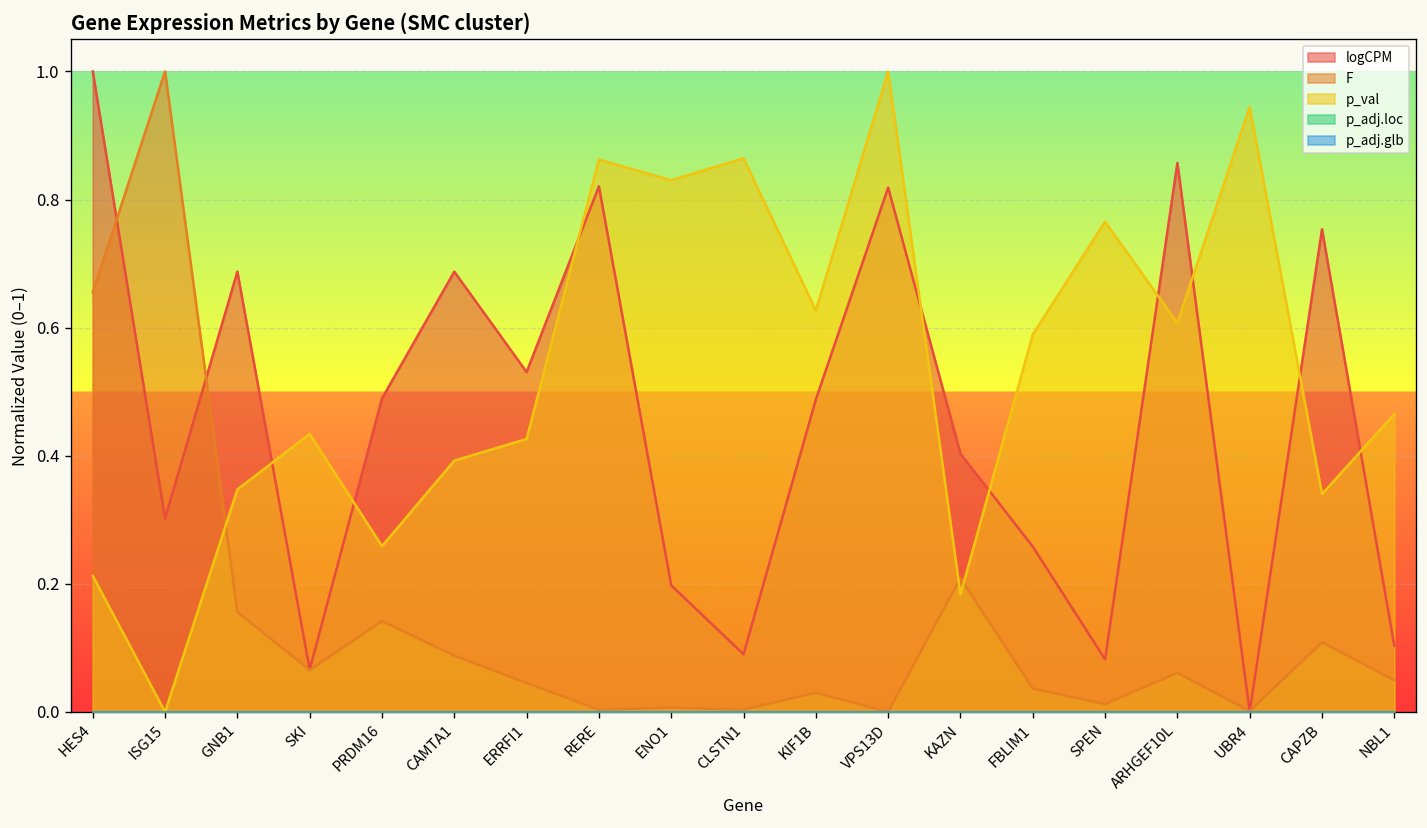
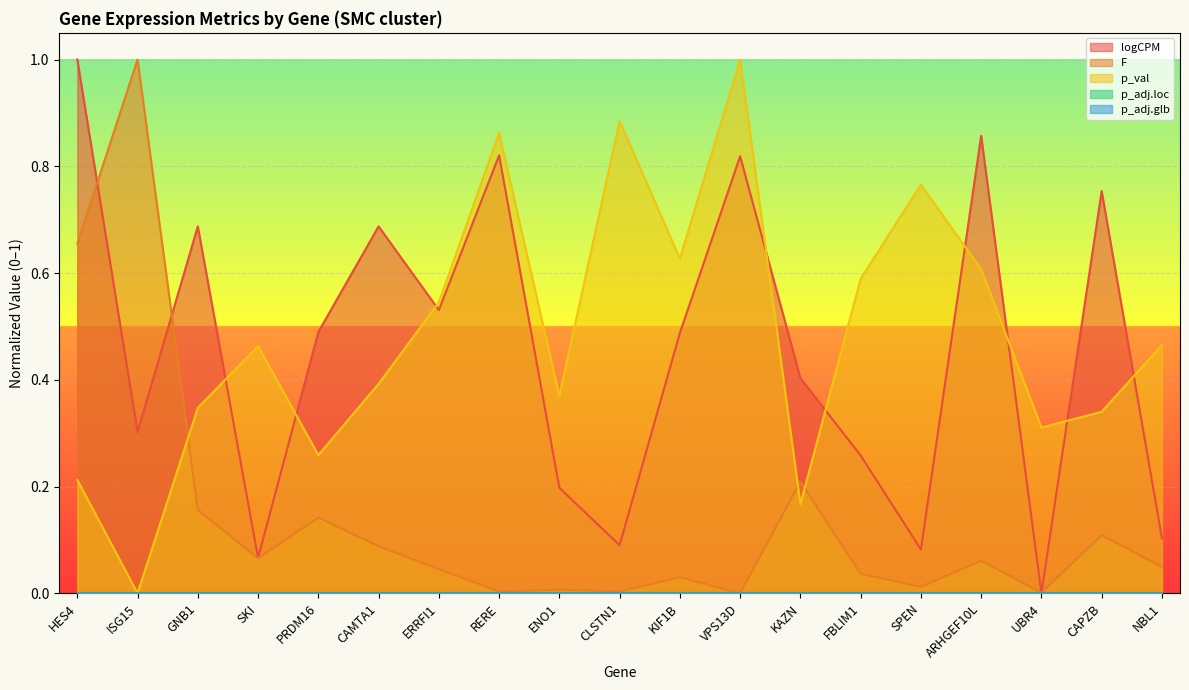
p_val, SKI: 0.43 -> 0.46
p_val, ERRFI1: 0.43 -> 0.55
p_val, ENO1: 0.83 -> 0.37
p_val, CLSTN1: 0.86 -> 0.88
p_val, KAZN: 0.18 -> 0.17
p_val, UBR4: 0.94 -> 0.31
